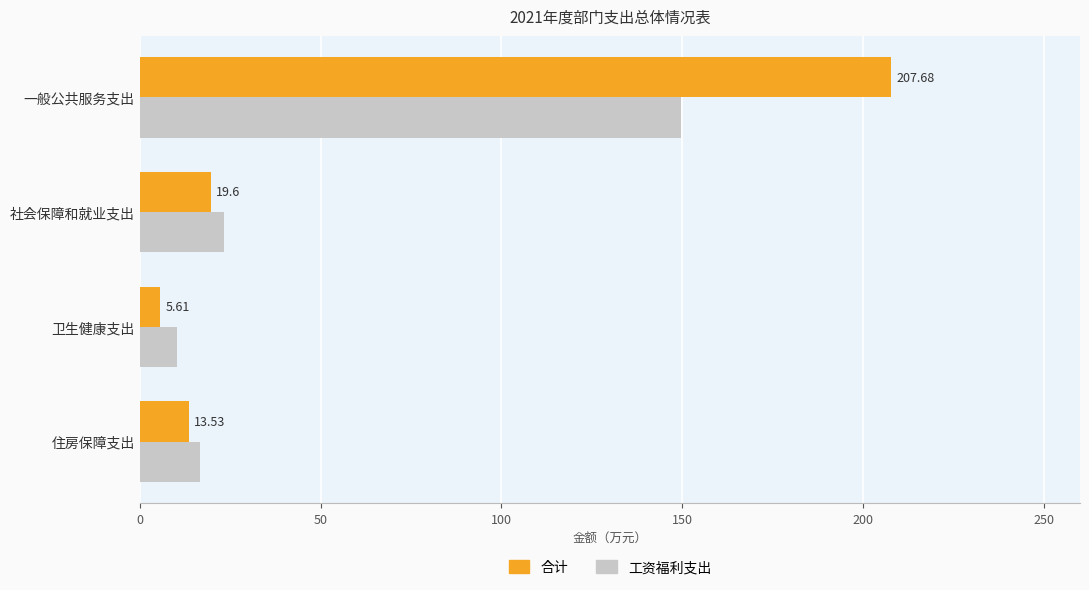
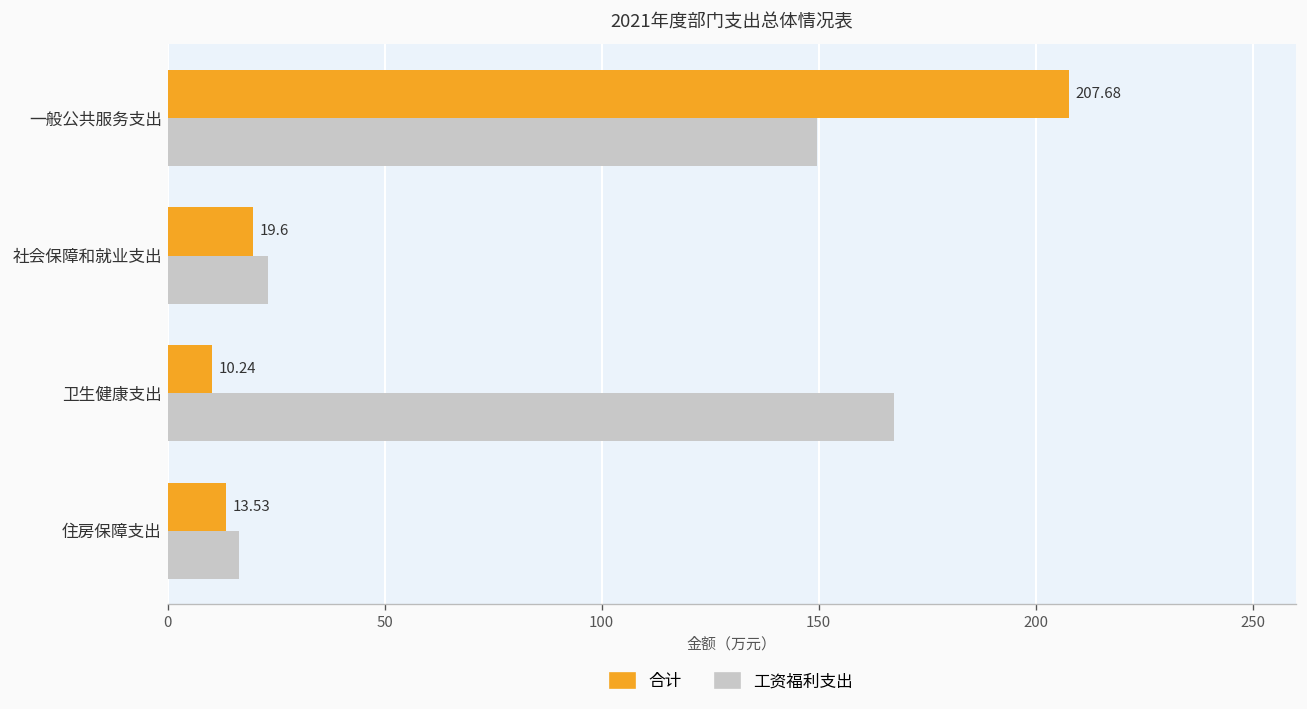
合计, 卫生健康支出: 5.61 -> 10.24
工资福利支出, 卫生健康支出: 10 -> 167
